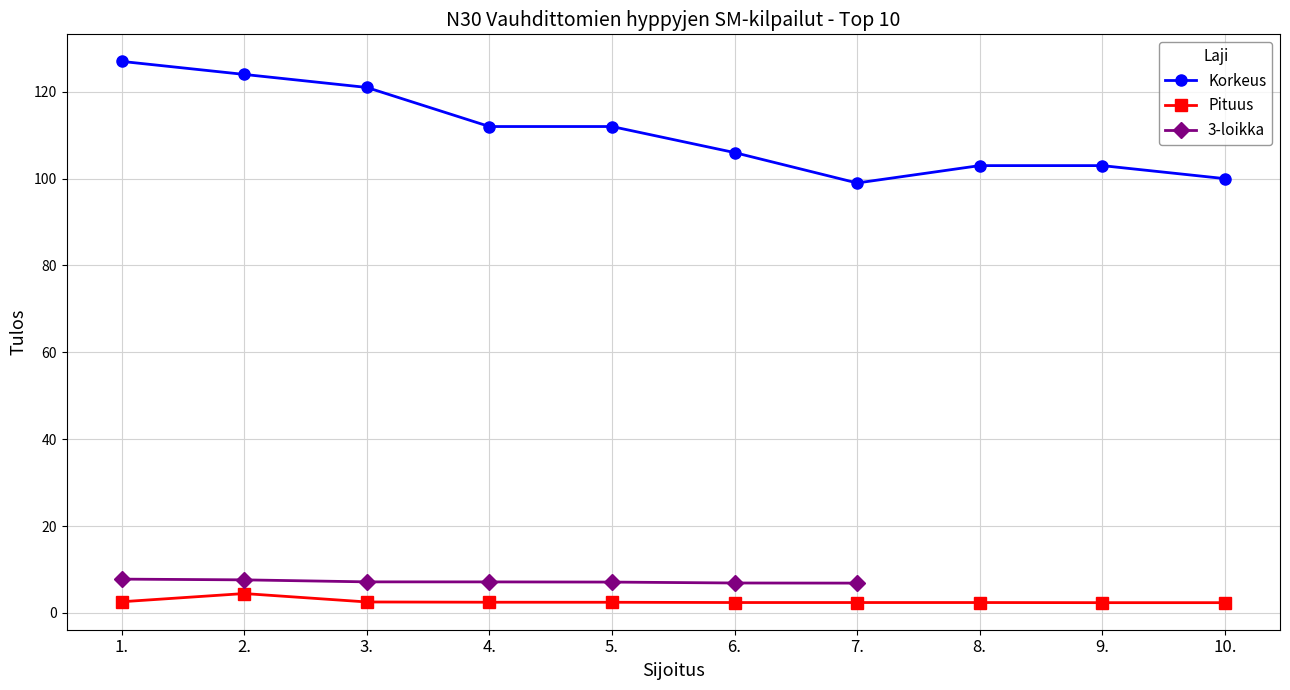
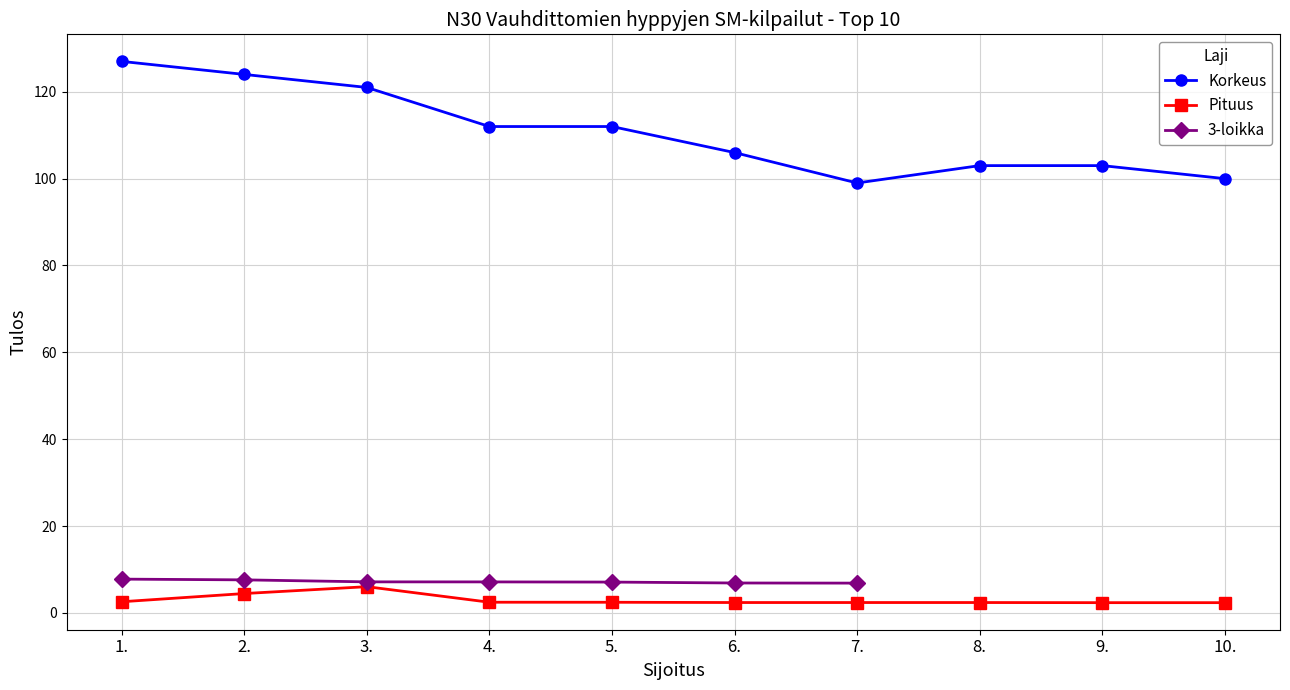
Pituus, 3.: 3 -> 6
